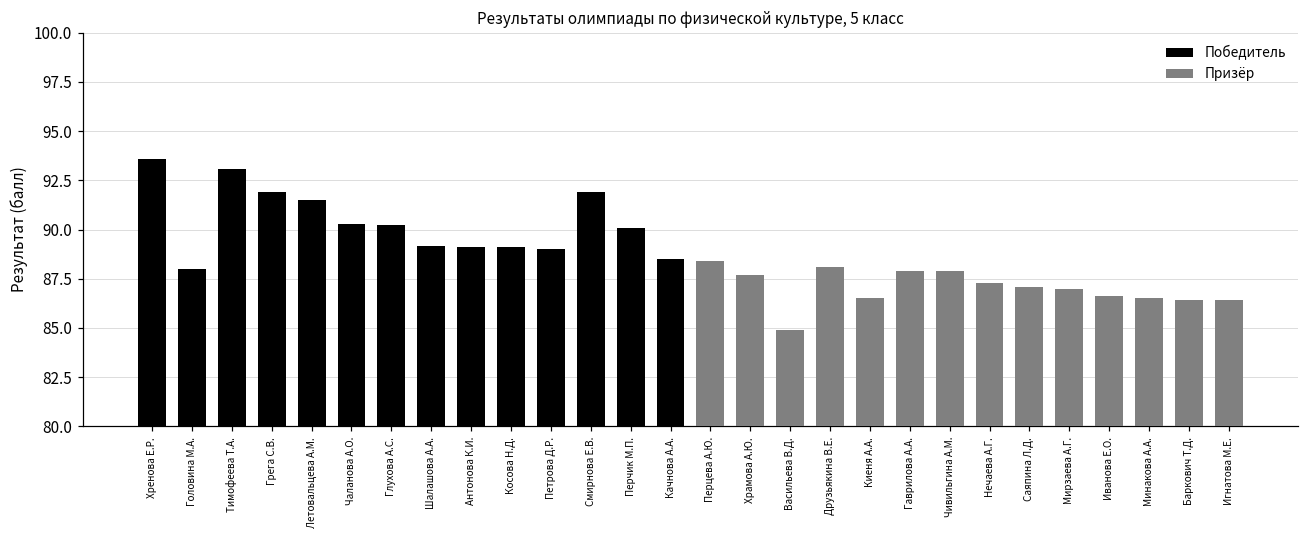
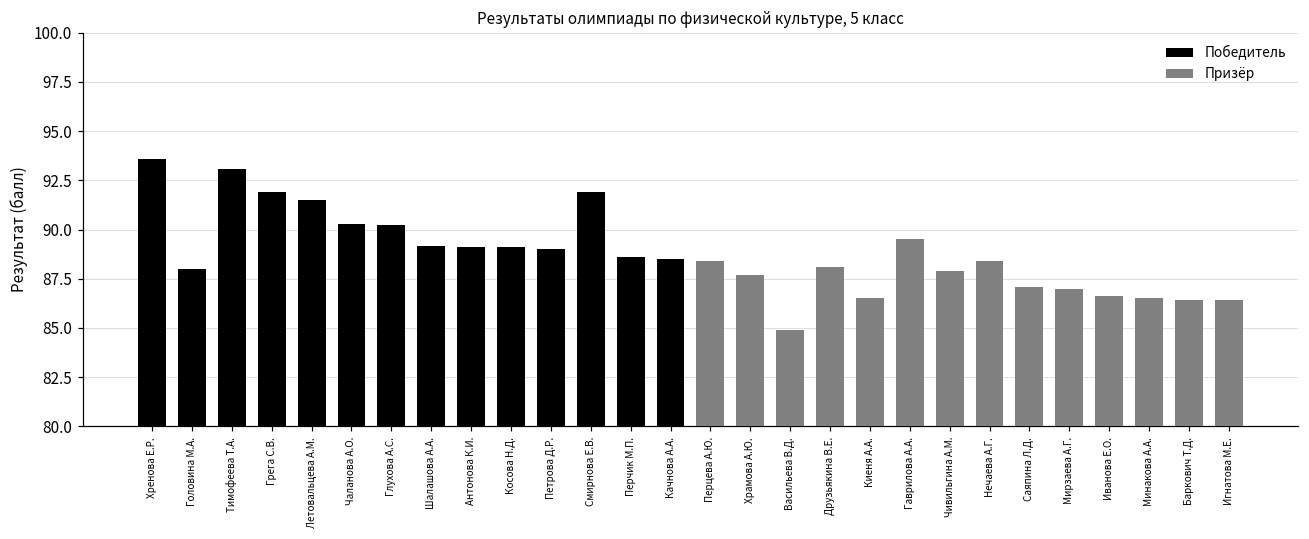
Победитель, Перчик М.П.: 90.1 -> 88.6
Призёр, Гаврилова А.А.: 87.9 -> 89.5
Призёр, Нечаева А.Г.: 87.3 -> 88.4
